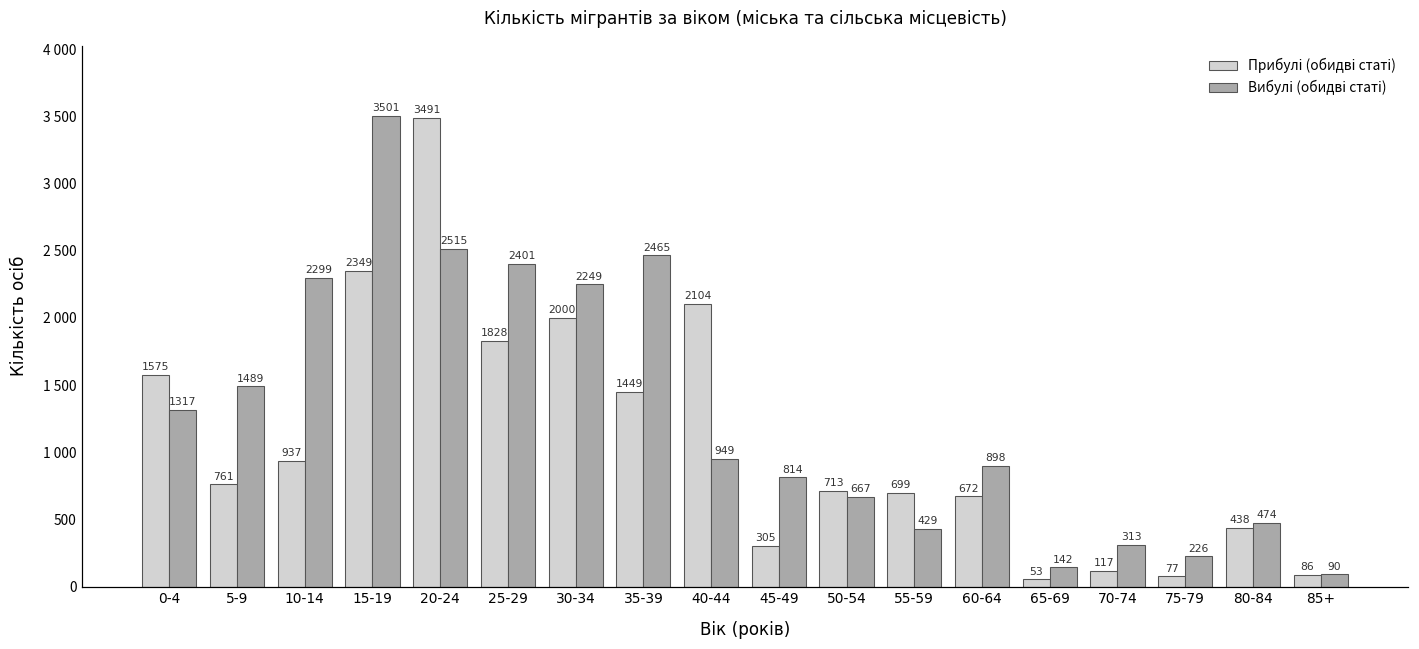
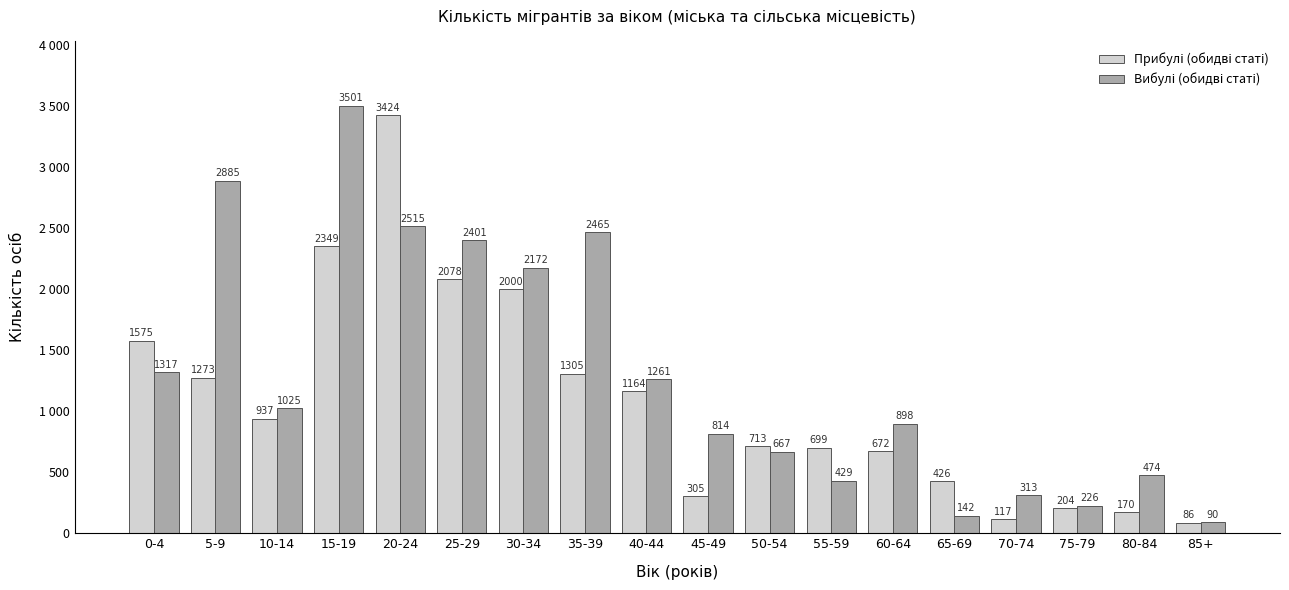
Прибулі (обидві статі), 5-9: 761 -> 1273
Вибулі (обидві статі), 5-9: 1489 -> 2885
Вибулі (обидві статі), 10-14: 2299 -> 1025
Прибулі (обидві статі), 20-24: 3491 -> 3424
Прибулі (обидві статі), 25-29: 1828 -> 2078
Вибулі (обидві статі), 30-34: 2249 -> 2172
Прибулі (обидві статі), 35-39: 1449 -> 1305
Прибулі (обидві статі), 40-44: 2104 -> 1164
Вибулі (обидві статі), 40-44: 949 -> 1261
Прибулі (обидві статі), 65-69: 53 -> 426
Прибулі (обидві статі), 75-79: 77 -> 204
Прибулі (обидві статі), 80-84: 438 -> 170
